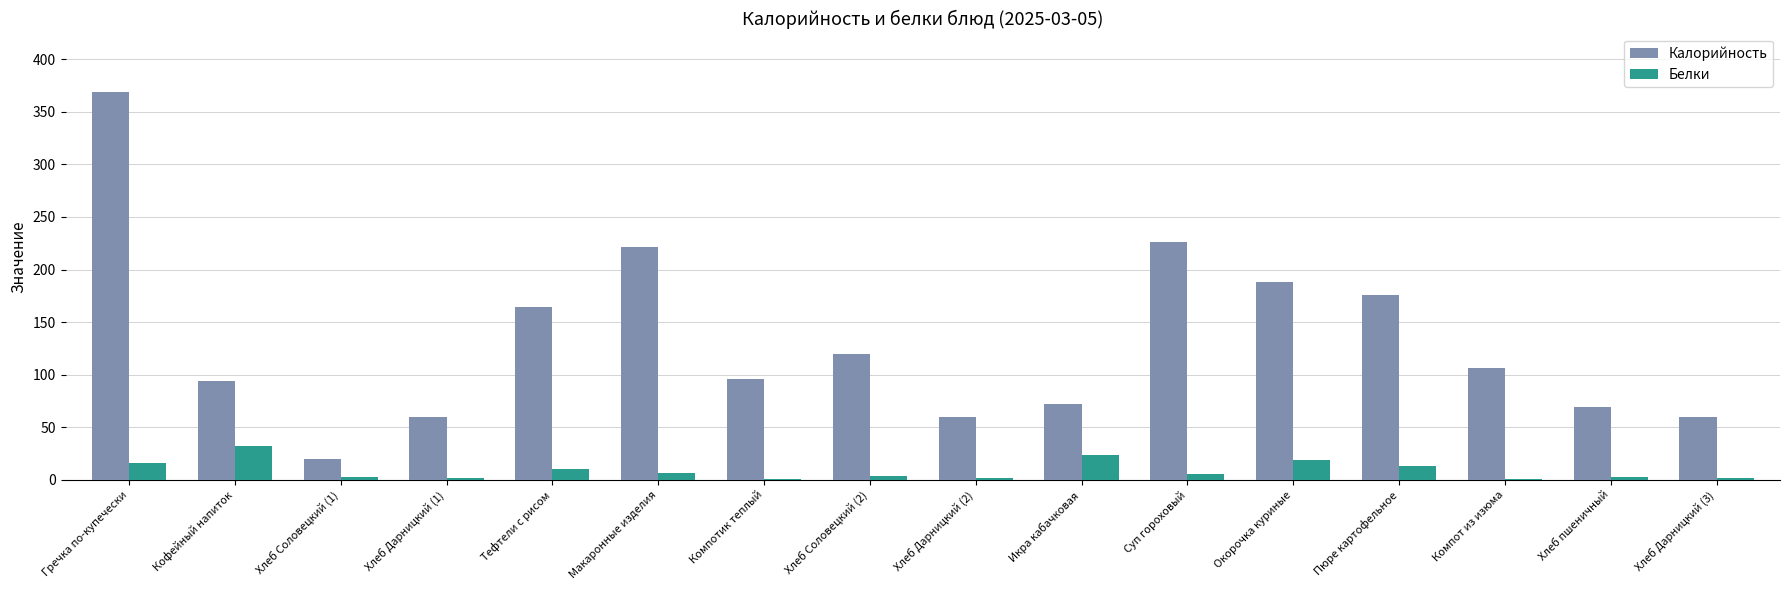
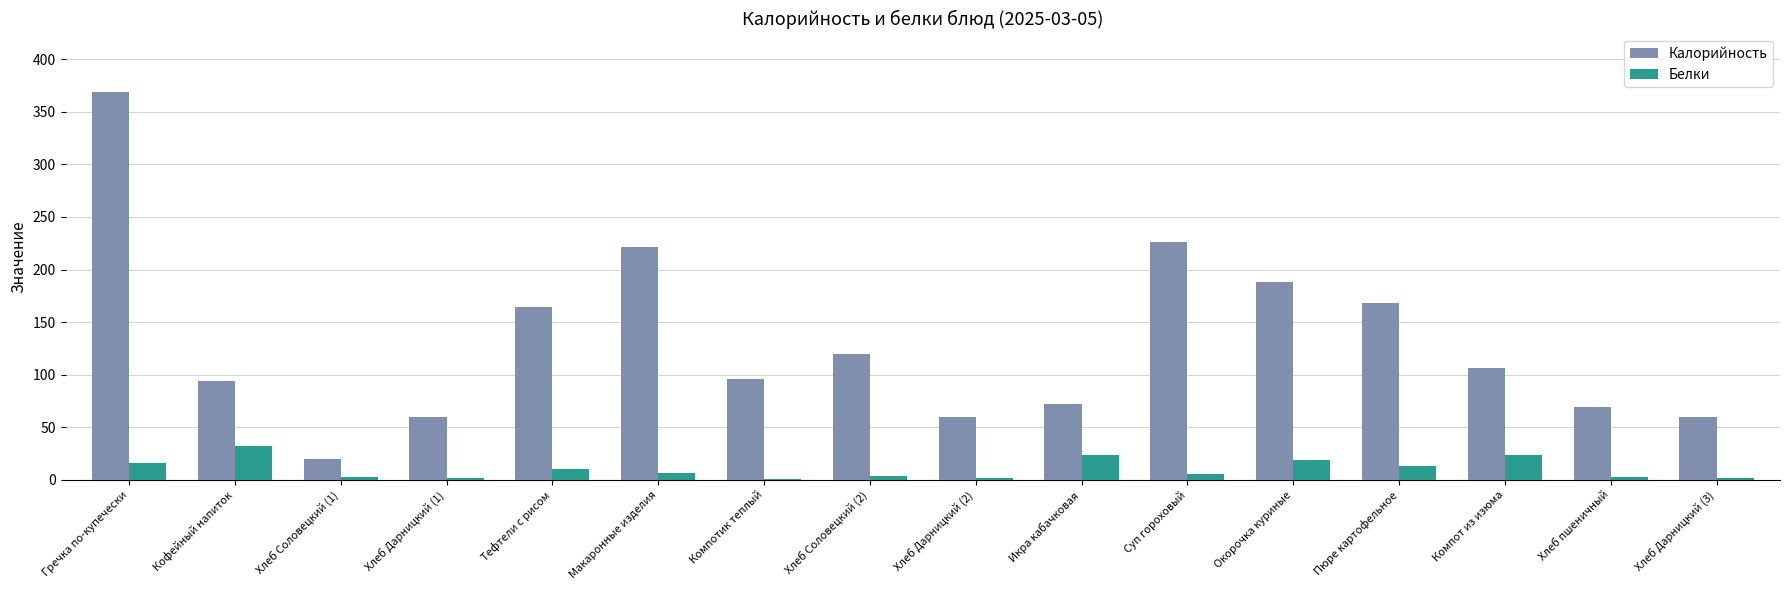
Калорийность, Пюре картофельное: 176 -> 168
Белки, Компот из изюма: 0 -> 24
